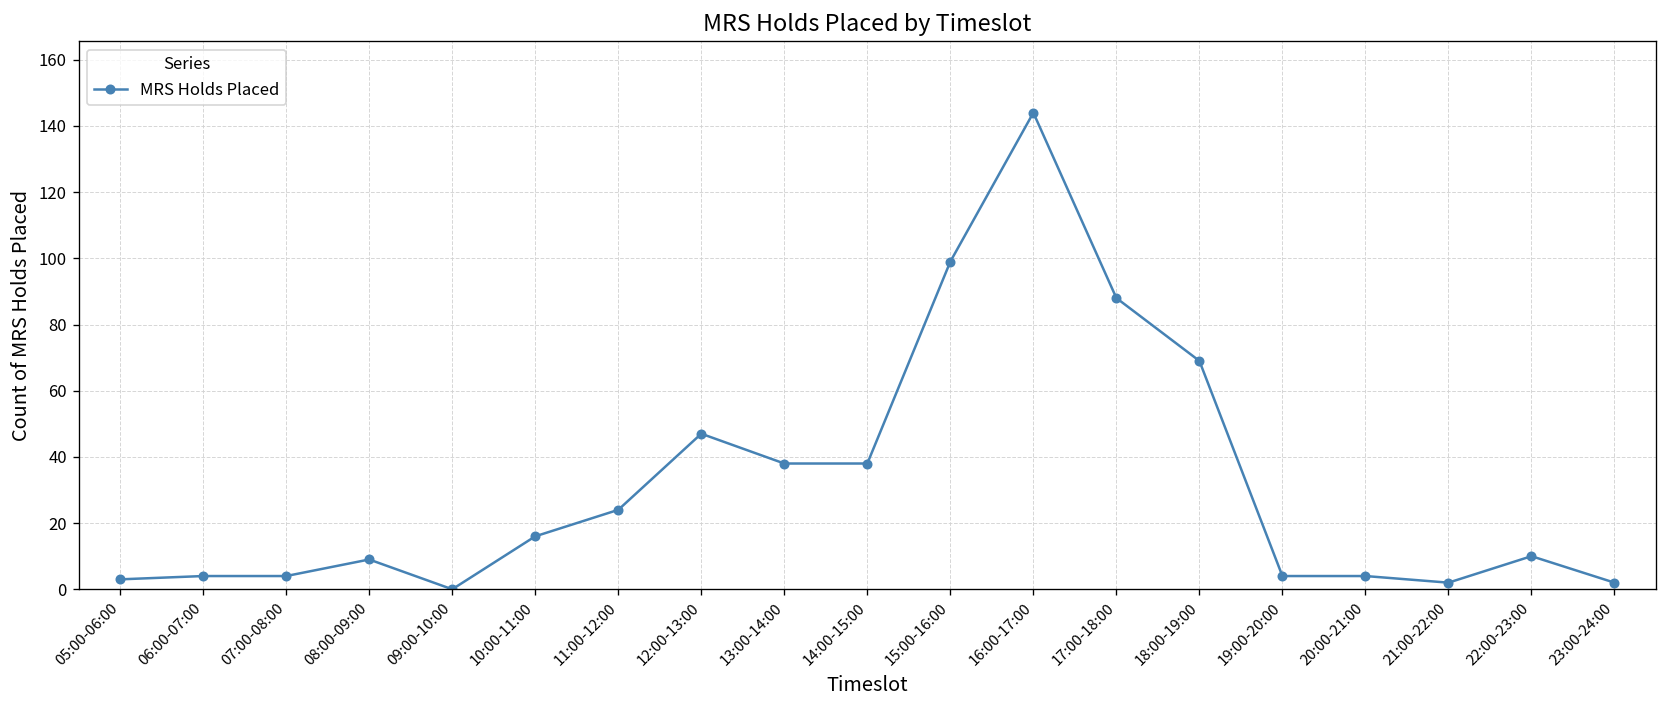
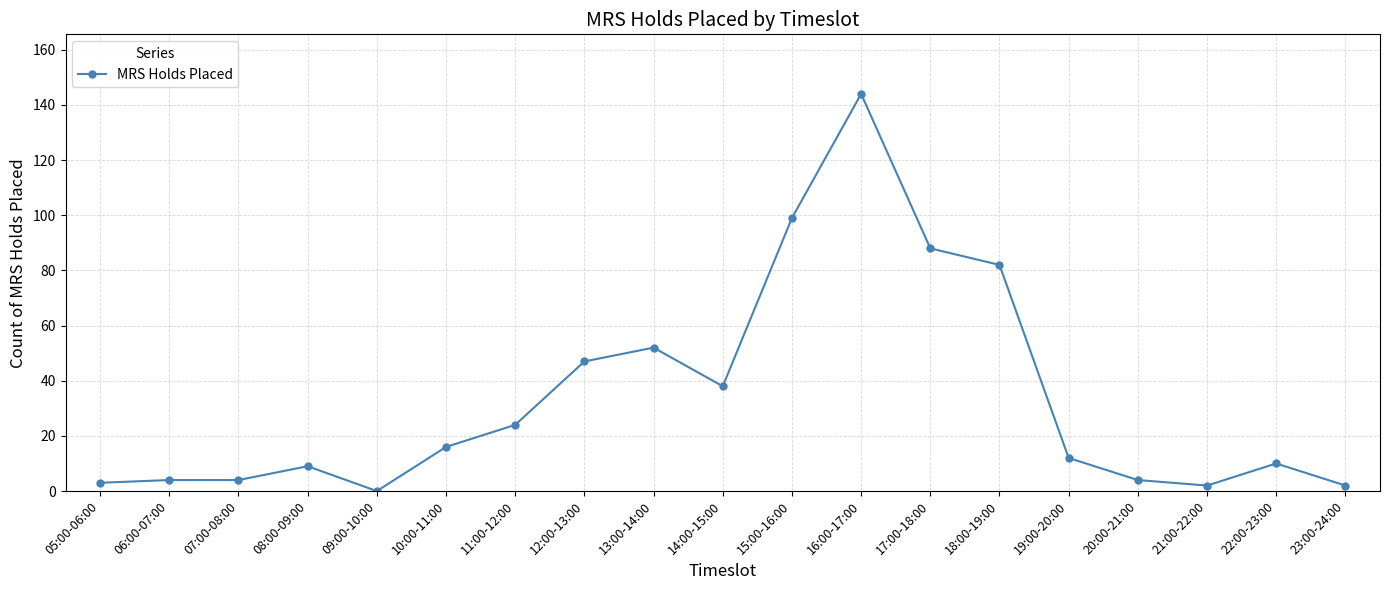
13:00-14:00: 38 -> 52
18:00-19:00: 69 -> 82
19:00-20:00: 4 -> 12
